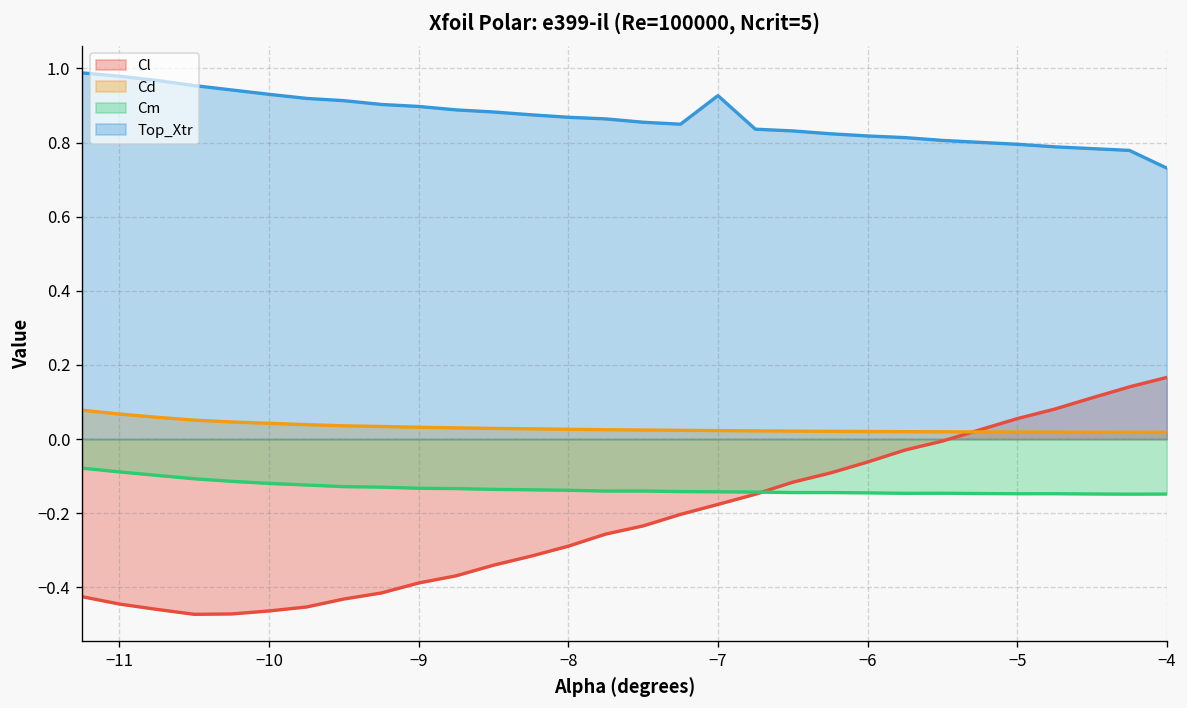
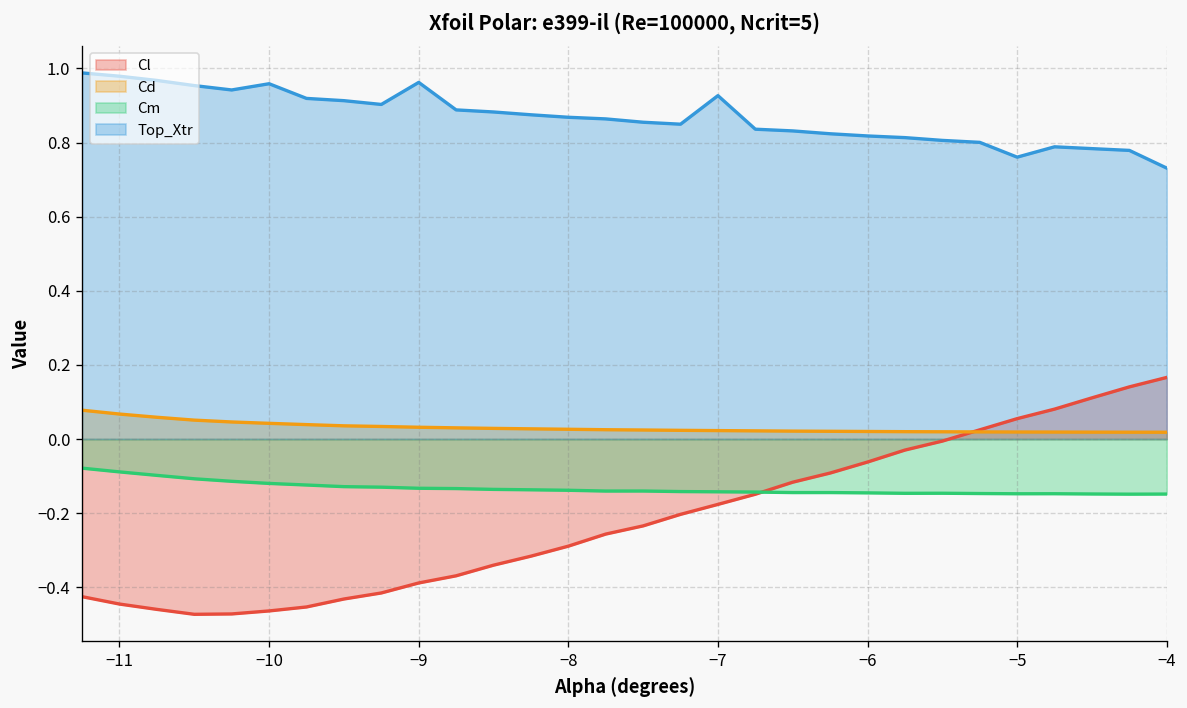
Top_Xtr, −10: 0.93 -> 0.96
Top_Xtr, −9: 0.90 -> 0.96
Top_Xtr, −5: 0.80 -> 0.76
